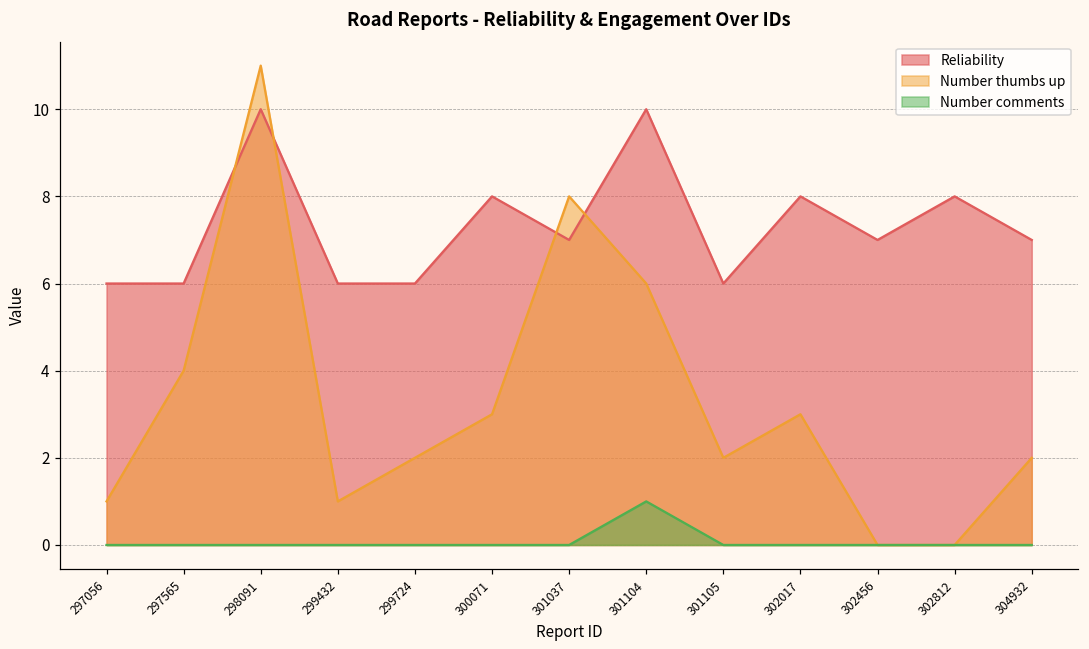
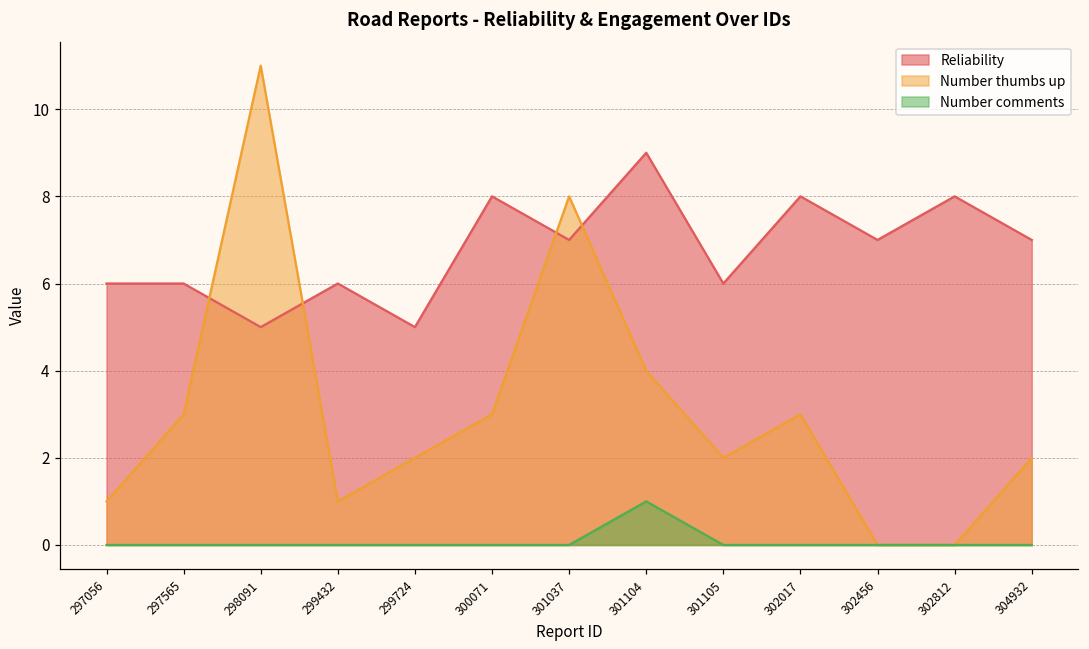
Number thumbs up, 297565: 4 -> 3
Reliability, 298091: 10 -> 5
Reliability, 299724: 6 -> 5
Reliability, 301104: 10 -> 9
Number thumbs up, 301104: 6 -> 4
